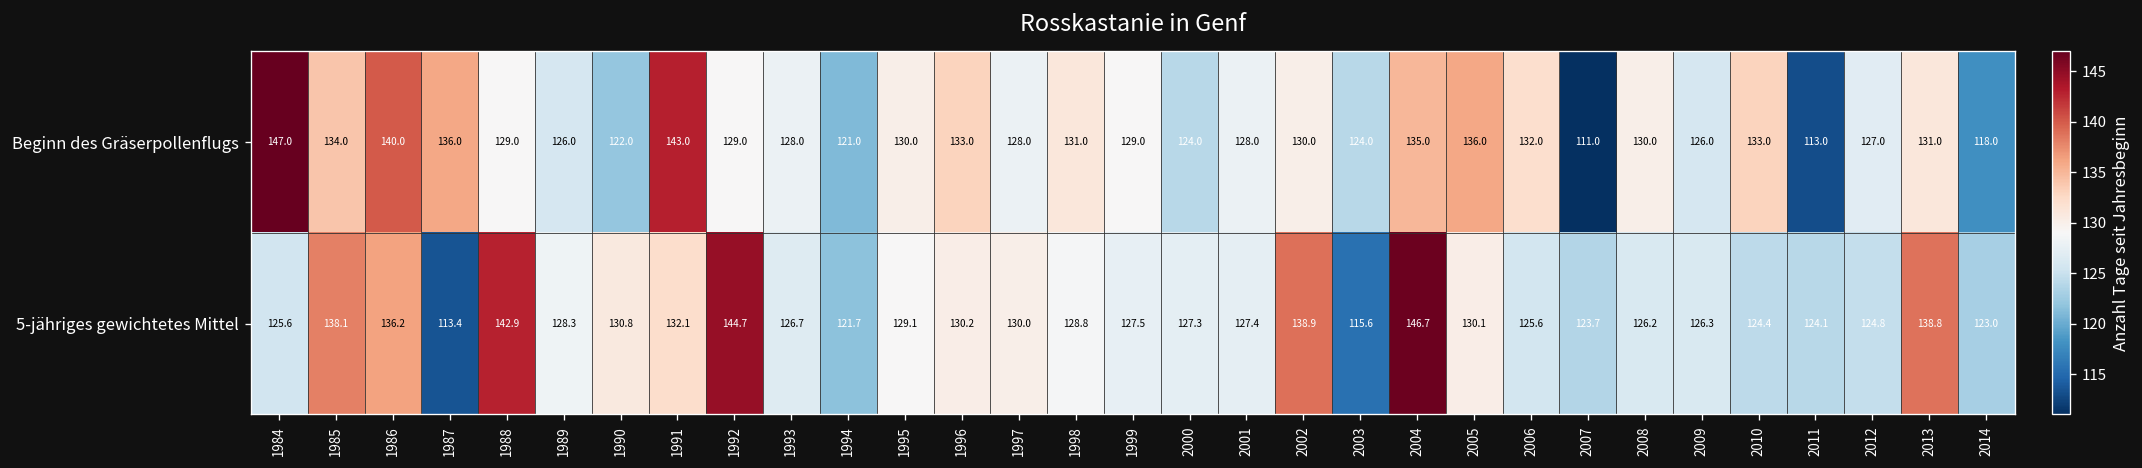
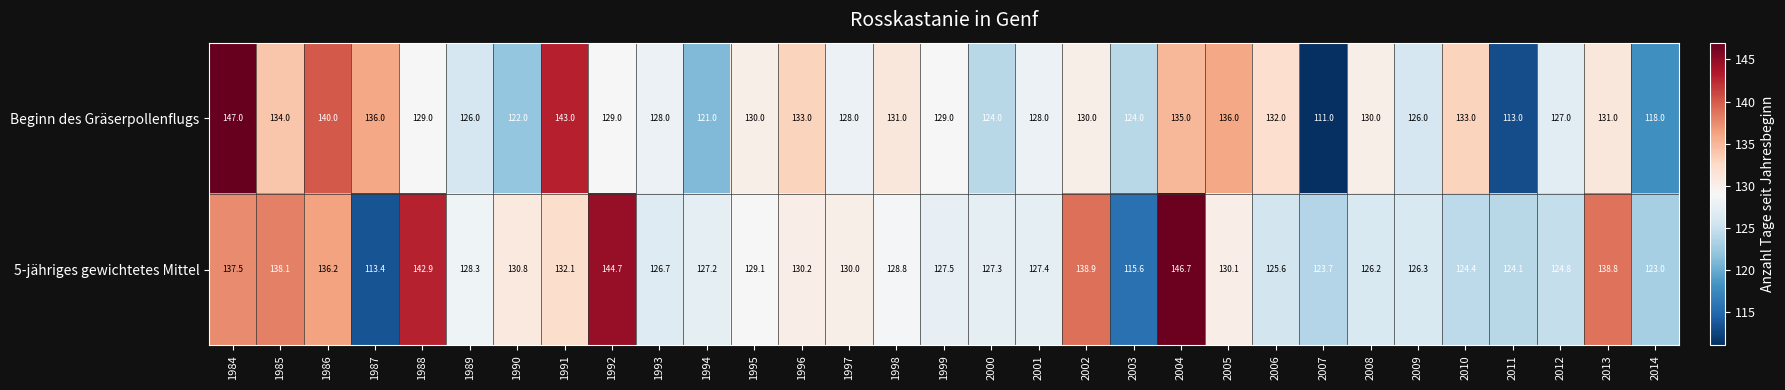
5-jähriges gewichtetes Mittel, 1984: 125.6 -> 137.5
5-jähriges gewichtetes Mittel, 1994: 121.7 -> 127.2
